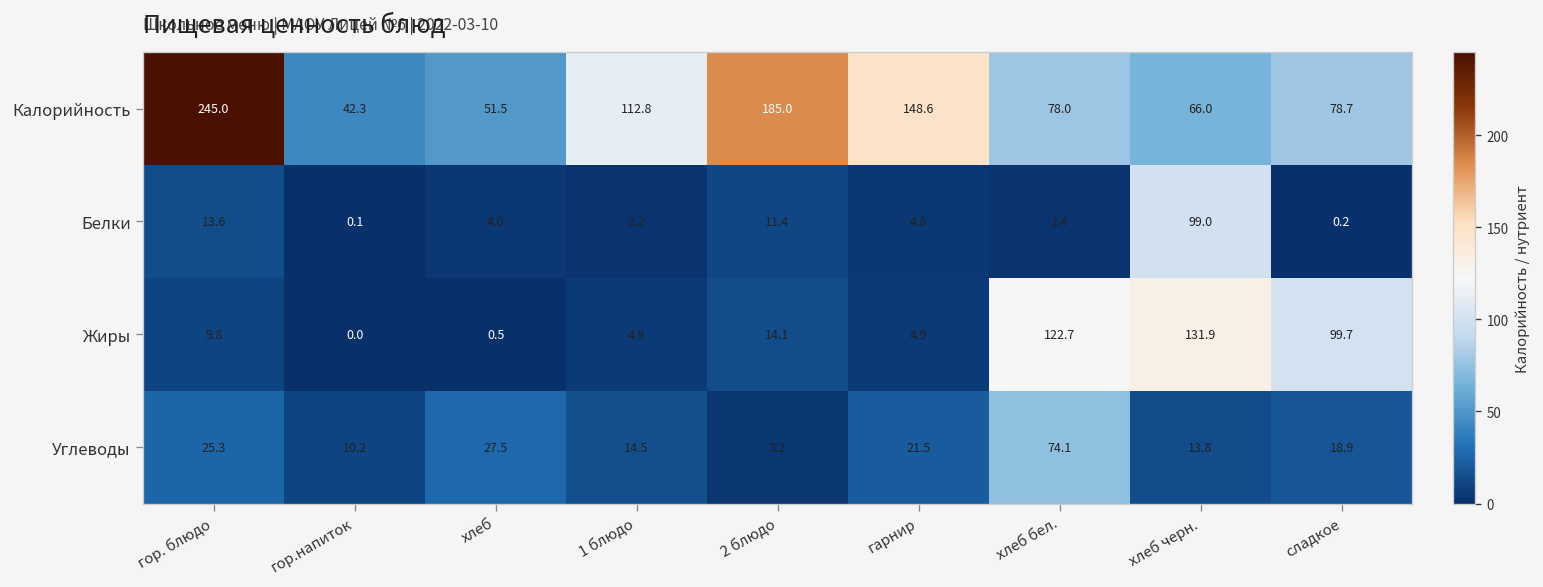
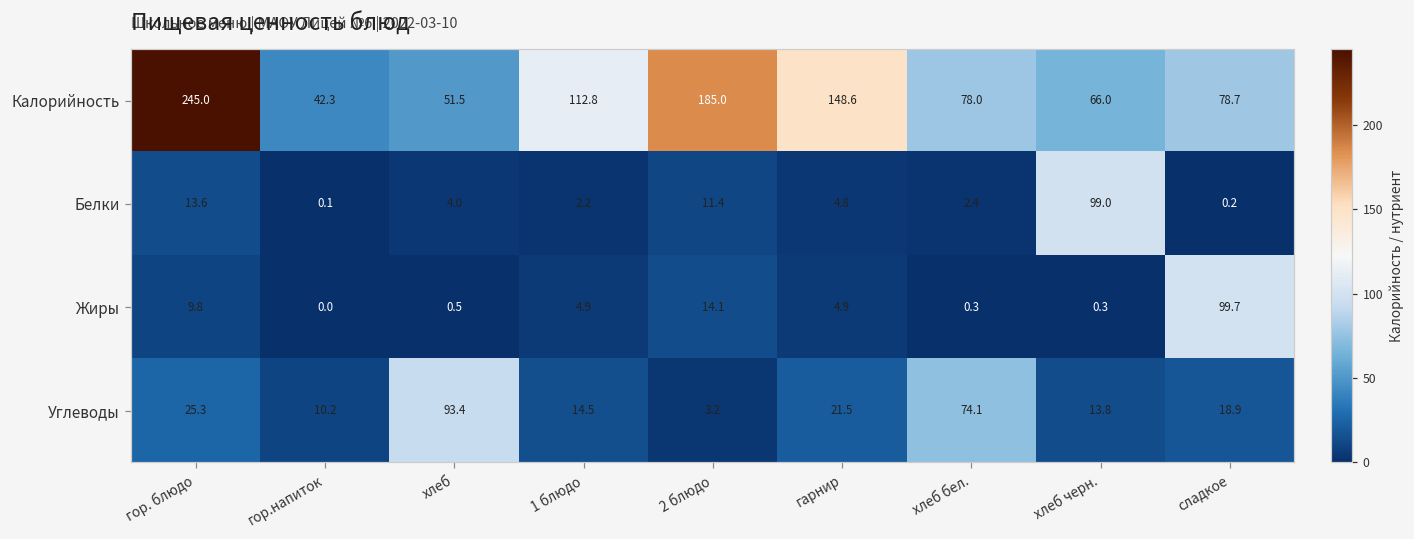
Жиры, хлеб бел.: 122.7 -> 0.3
Жиры, хлеб черн.: 131.9 -> 0.3
Углеводы, хлеб: 27.5 -> 93.4
